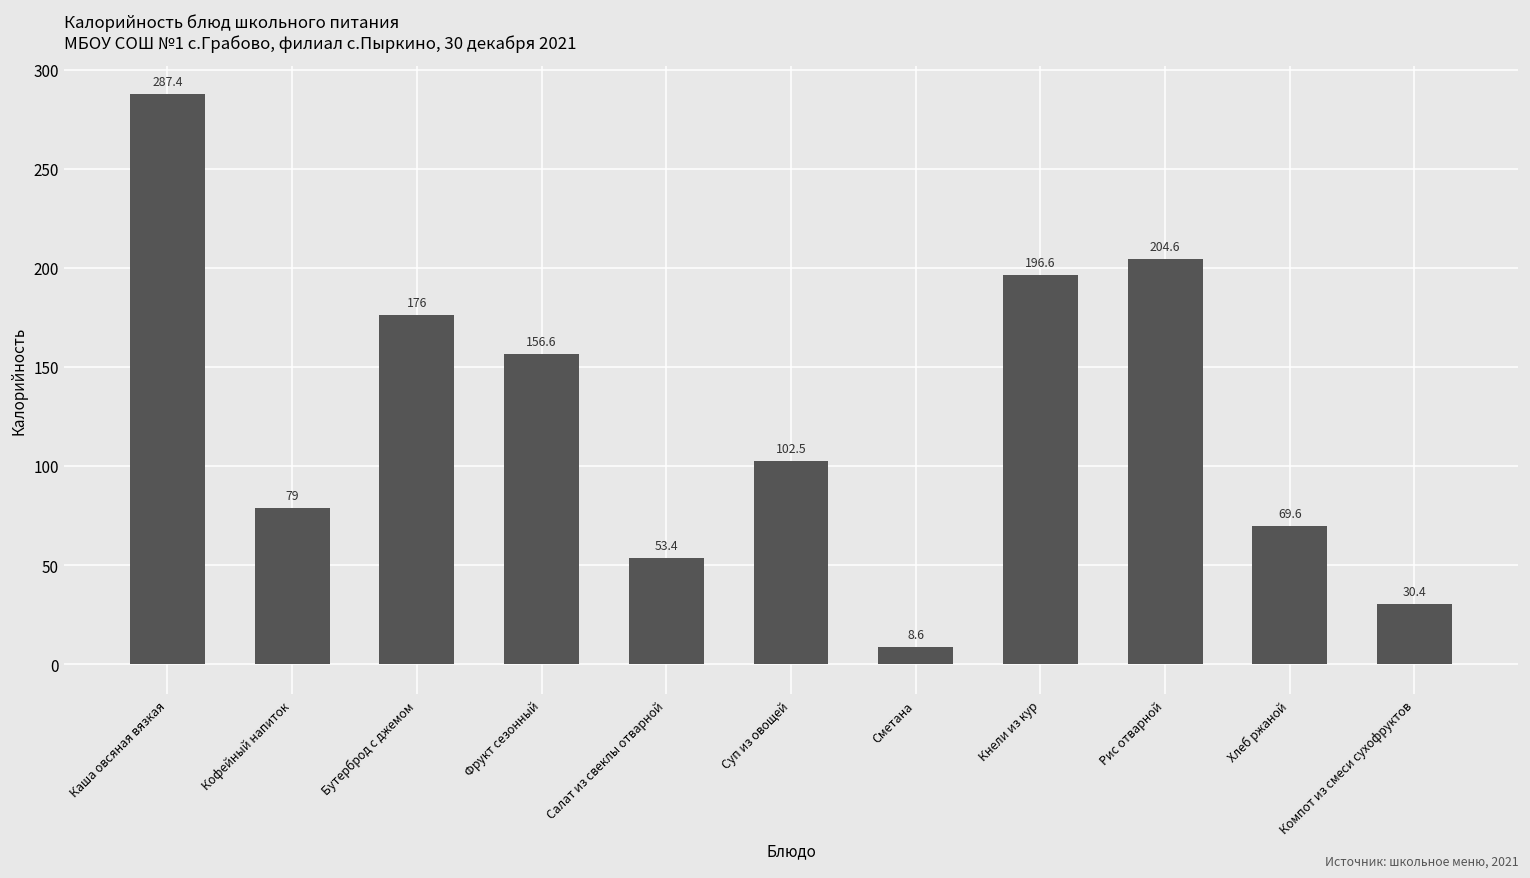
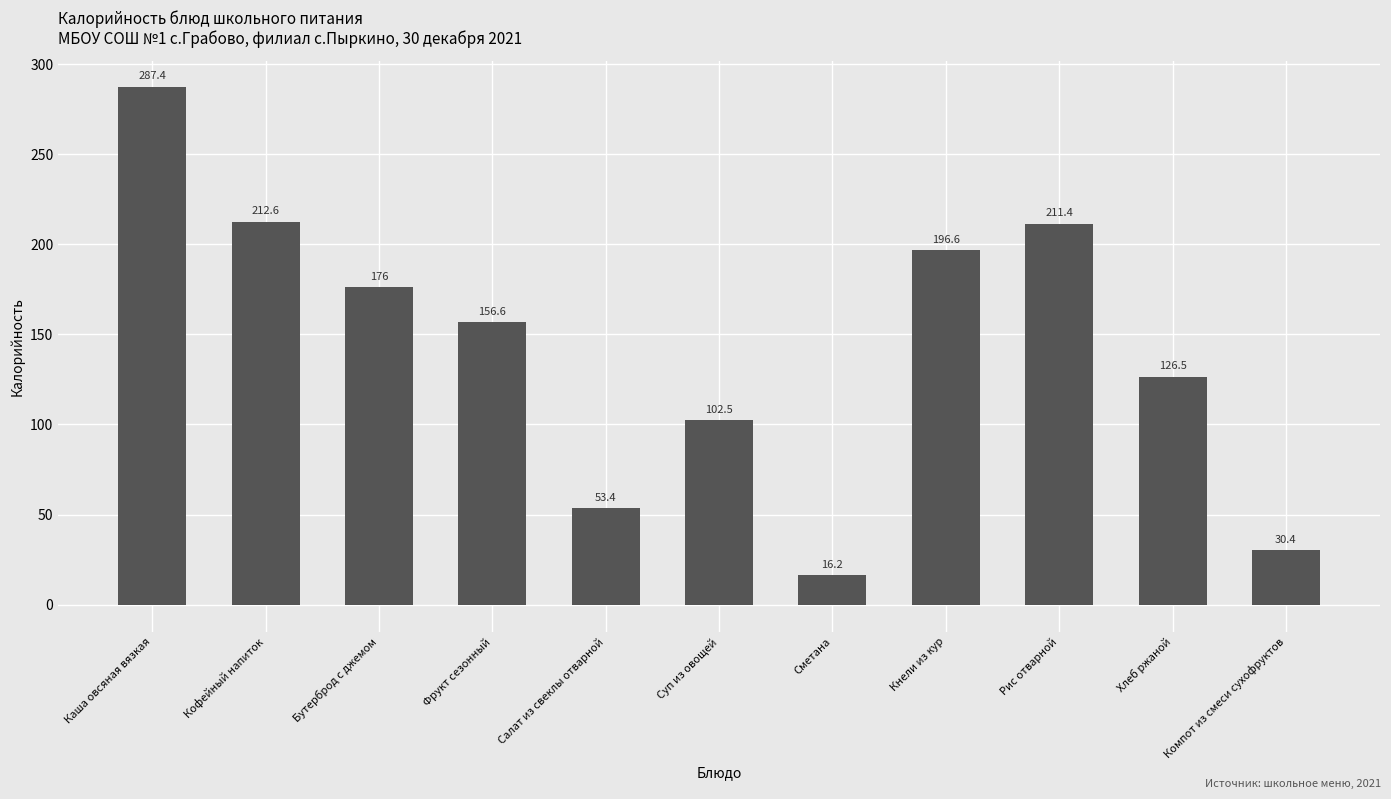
Кофейный напиток: 79 -> 212.6
Сметана: 8.6 -> 16.2
Рис отварной: 204.6 -> 211.4
Хлеб ржаной: 69.6 -> 126.5
